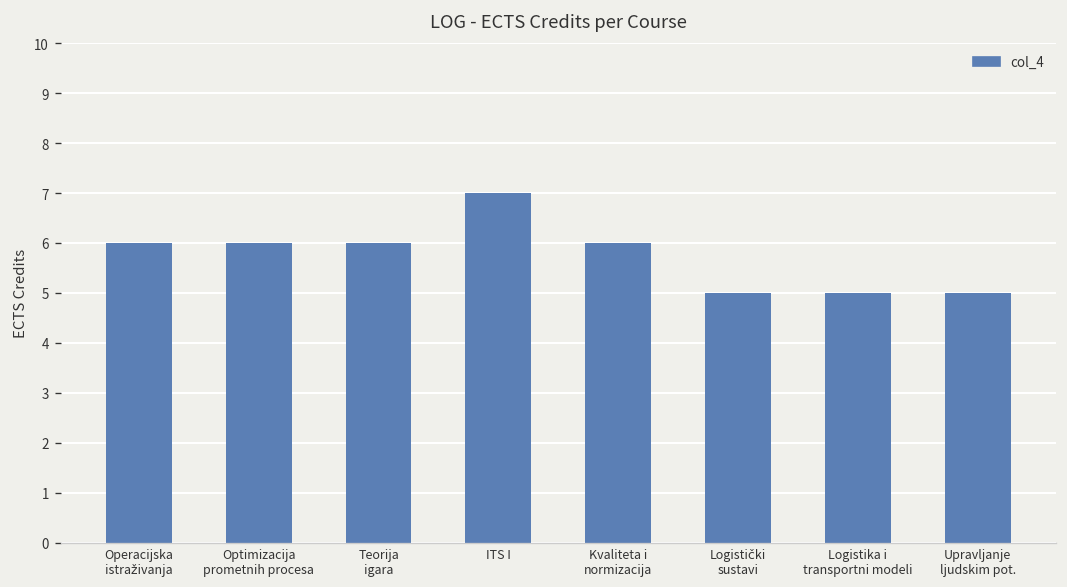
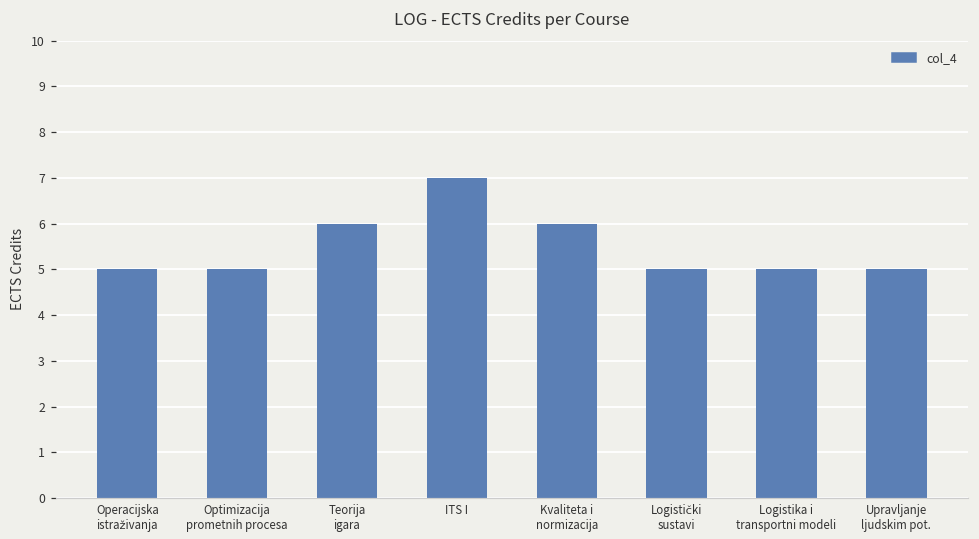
Operacijska istraživanja: 6 -> 5
Optimizacija prometnih procesa: 6 -> 5
